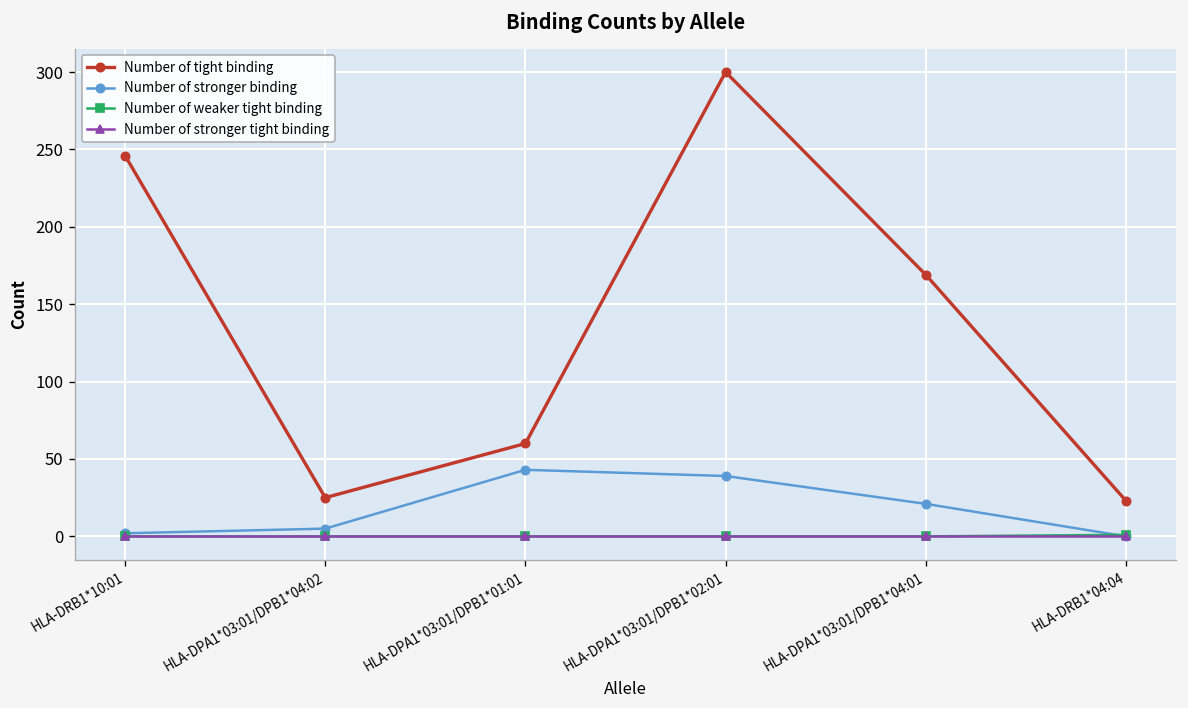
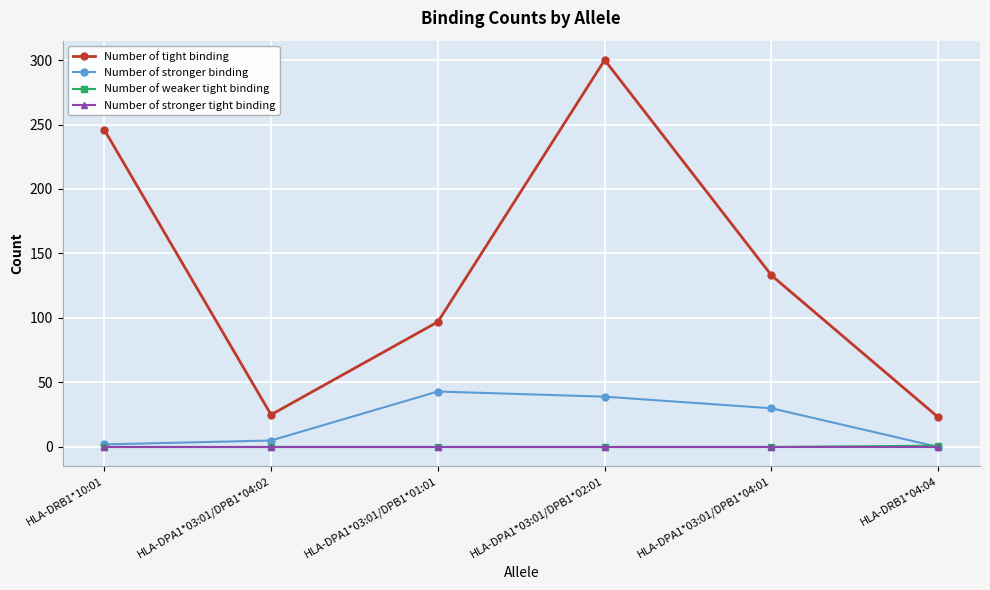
Number of tight binding, HLA-DPA1*03:01/DPB1*01:01: 60 -> 97
Number of tight binding, HLA-DPA1*03:01/DPB1*04:01: 169 -> 133
Number of stronger binding, HLA-DPA1*03:01/DPB1*04:01: 21 -> 30
